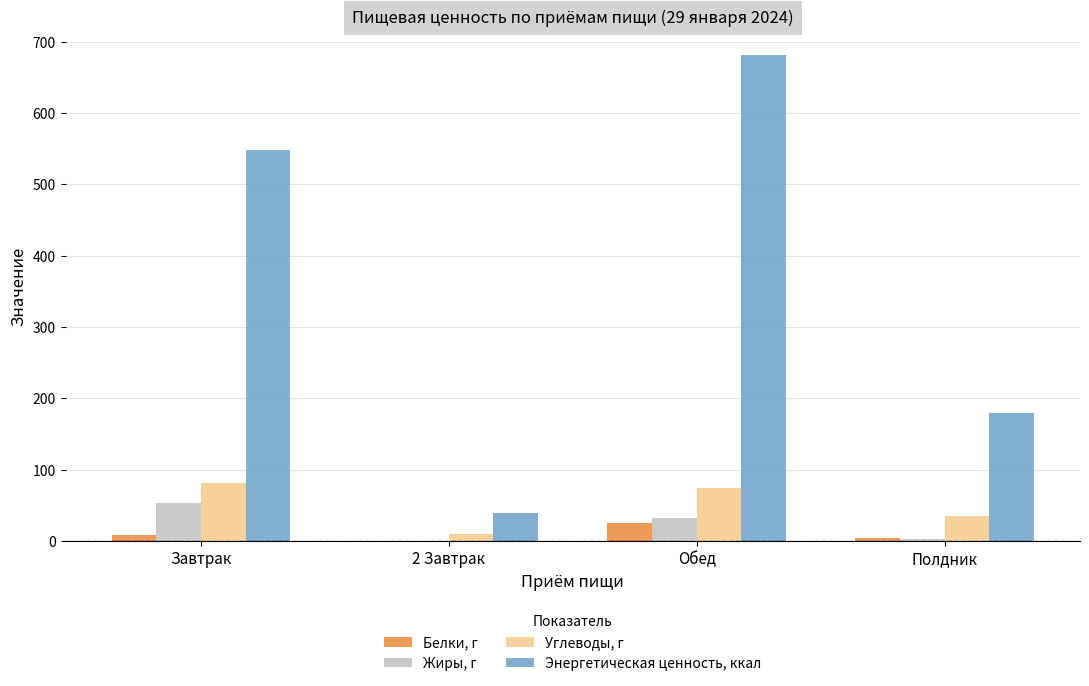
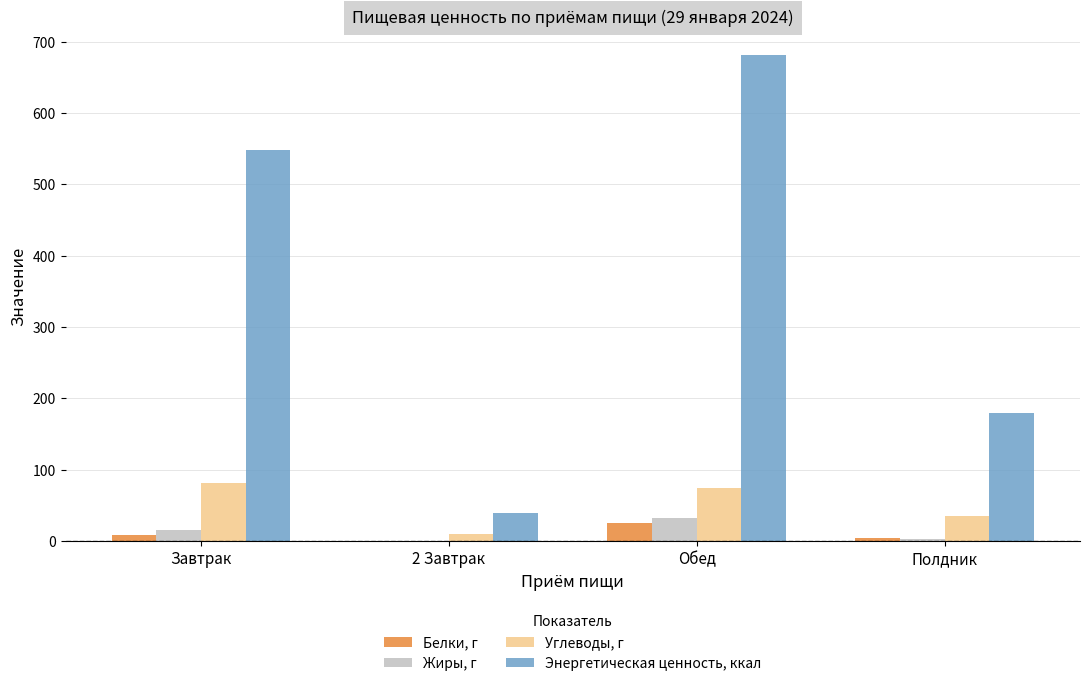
Жиры, г, Завтрак: 50 -> 20
